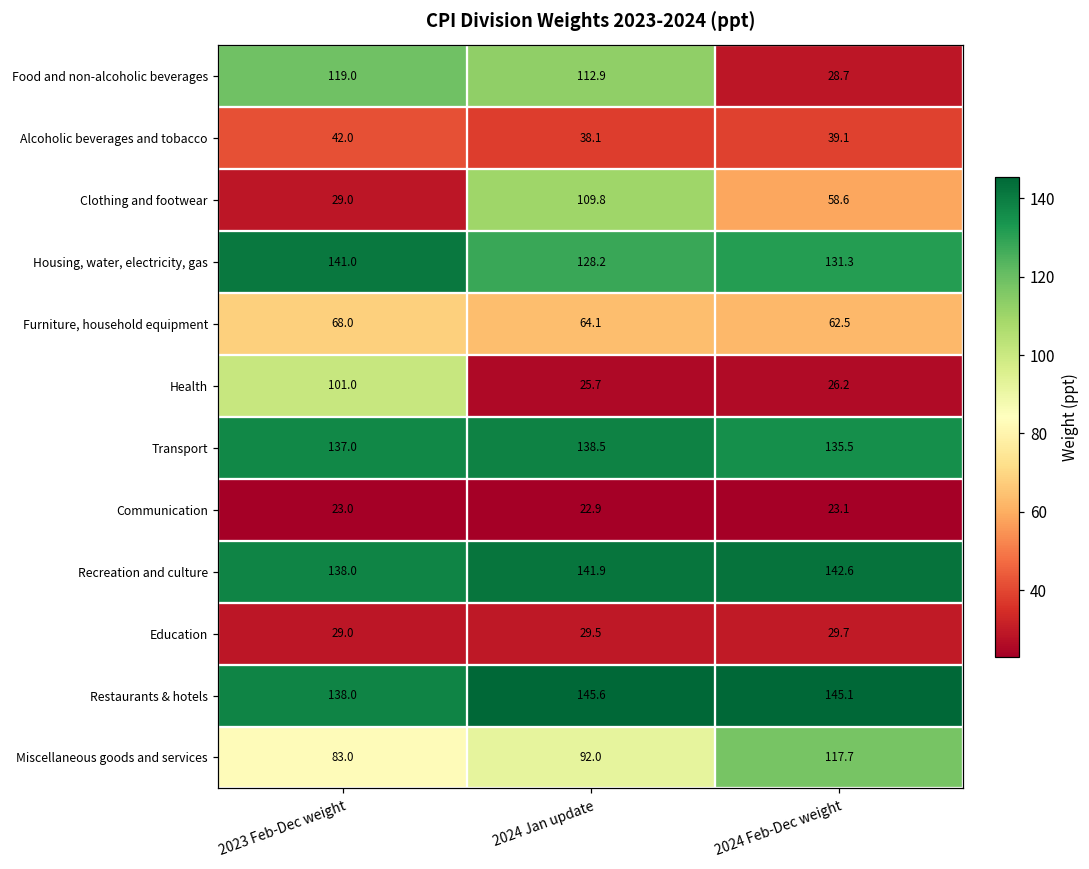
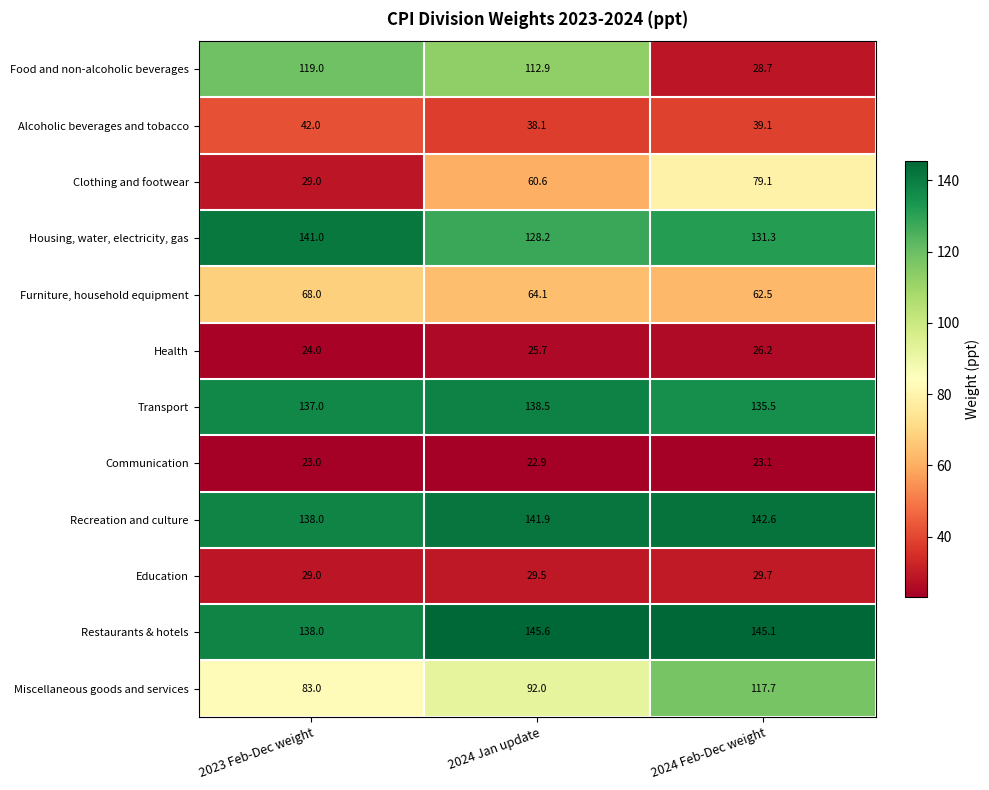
Clothing and footwear, 2024 Jan update: 109.8 -> 60.6
Clothing and footwear, 2024 Feb-Dec weight: 58.6 -> 79.1
Health, 2023 Feb-Dec weight: 101.0 -> 24.0
